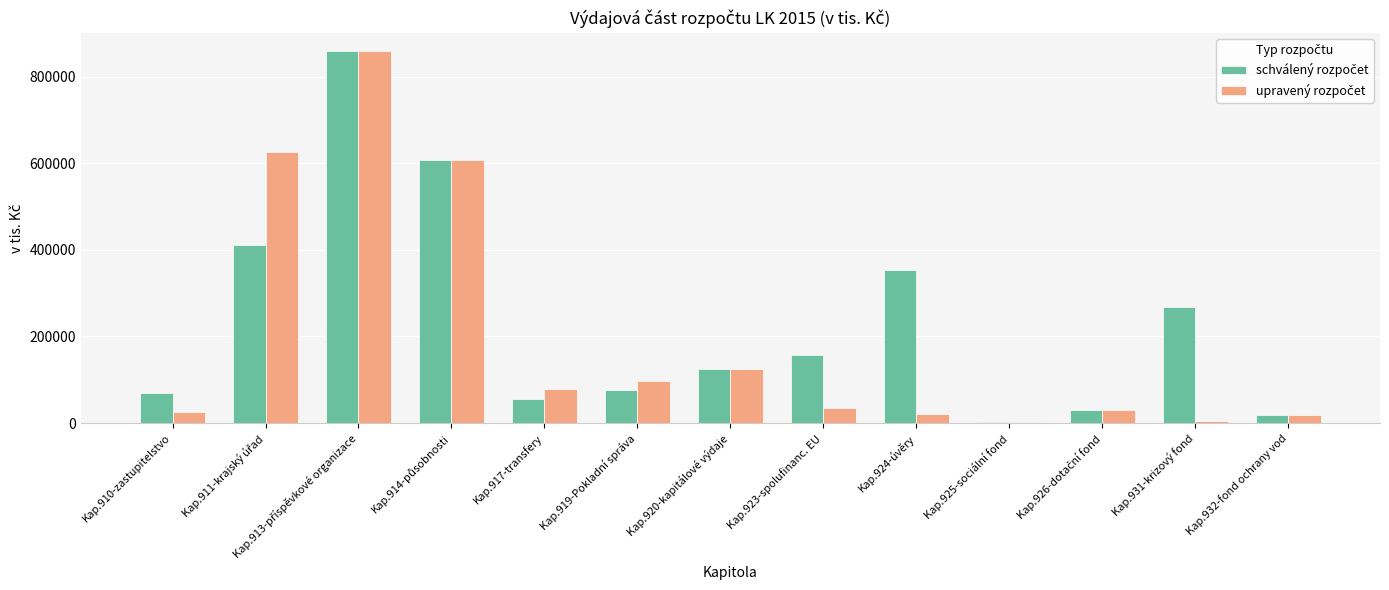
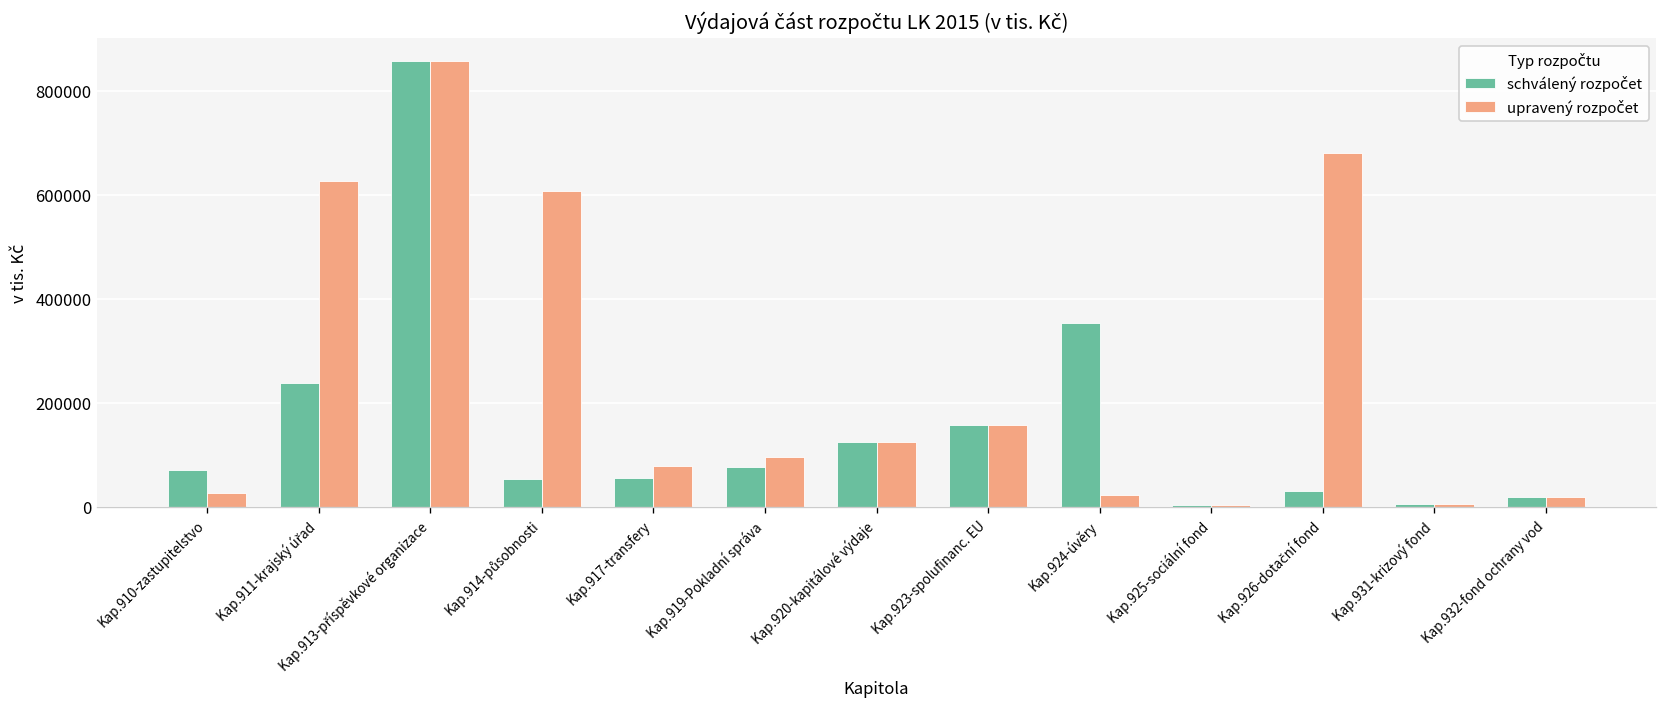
schválený rozpočet, Kap.911-krajský úřad: 410000 -> 240000
schválený rozpočet, Kap.914-působnosti: 610000 -> 50000
upravený rozpočet, Kap.923-spolufinanc. EU: 40000 -> 160000
upravený rozpočet, Kap.926-dotační fond: 30000 -> 680000
schválený rozpočet, Kap.931-krizový fond: 270000 -> 10000
